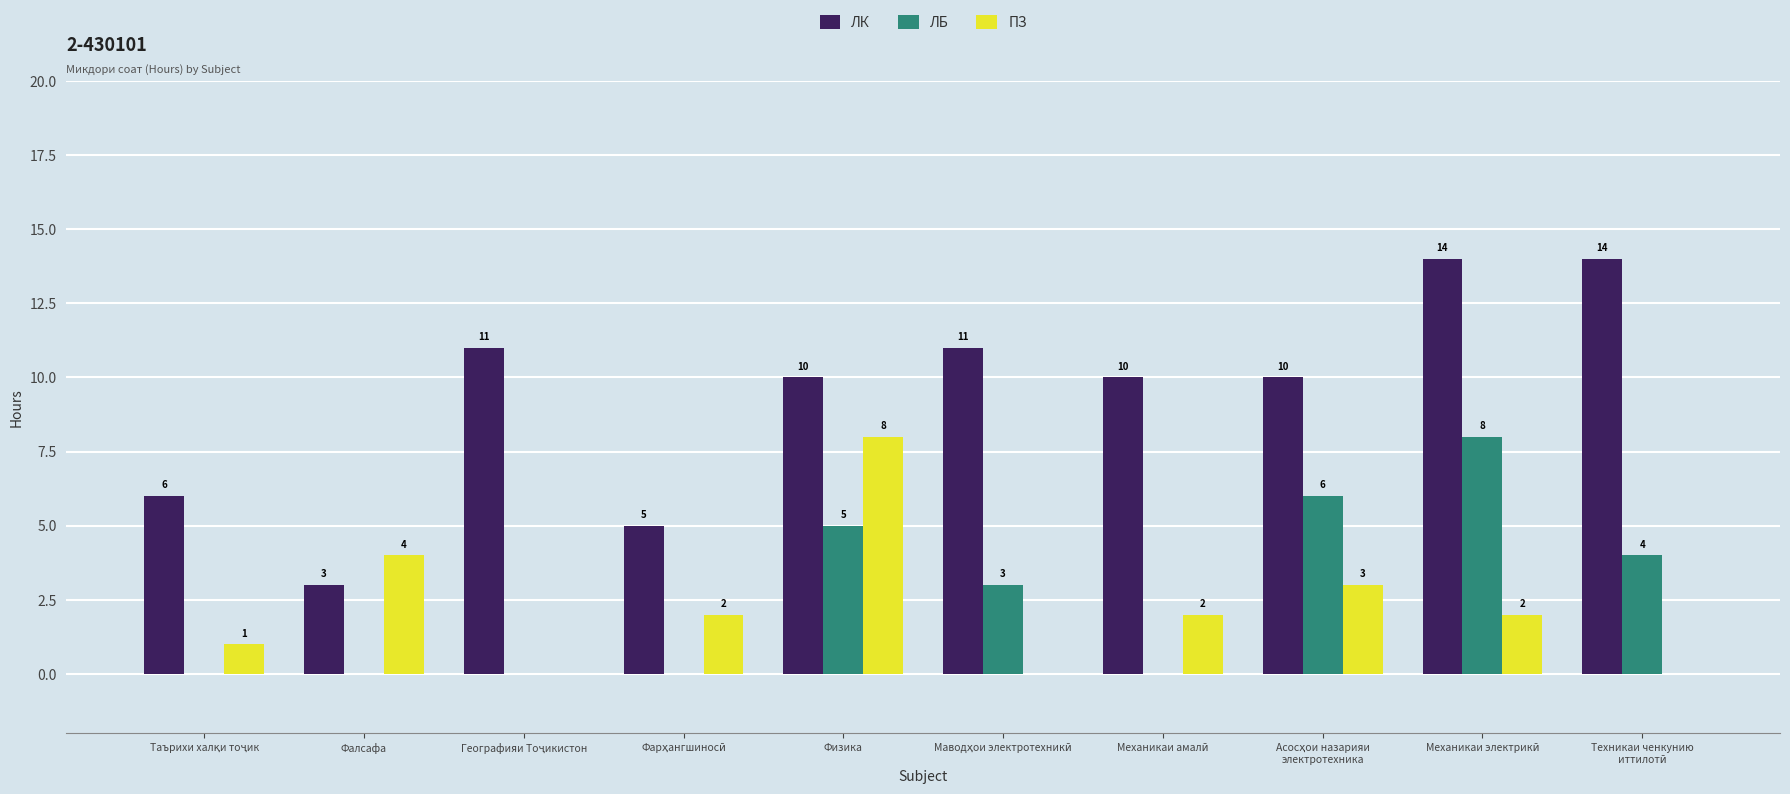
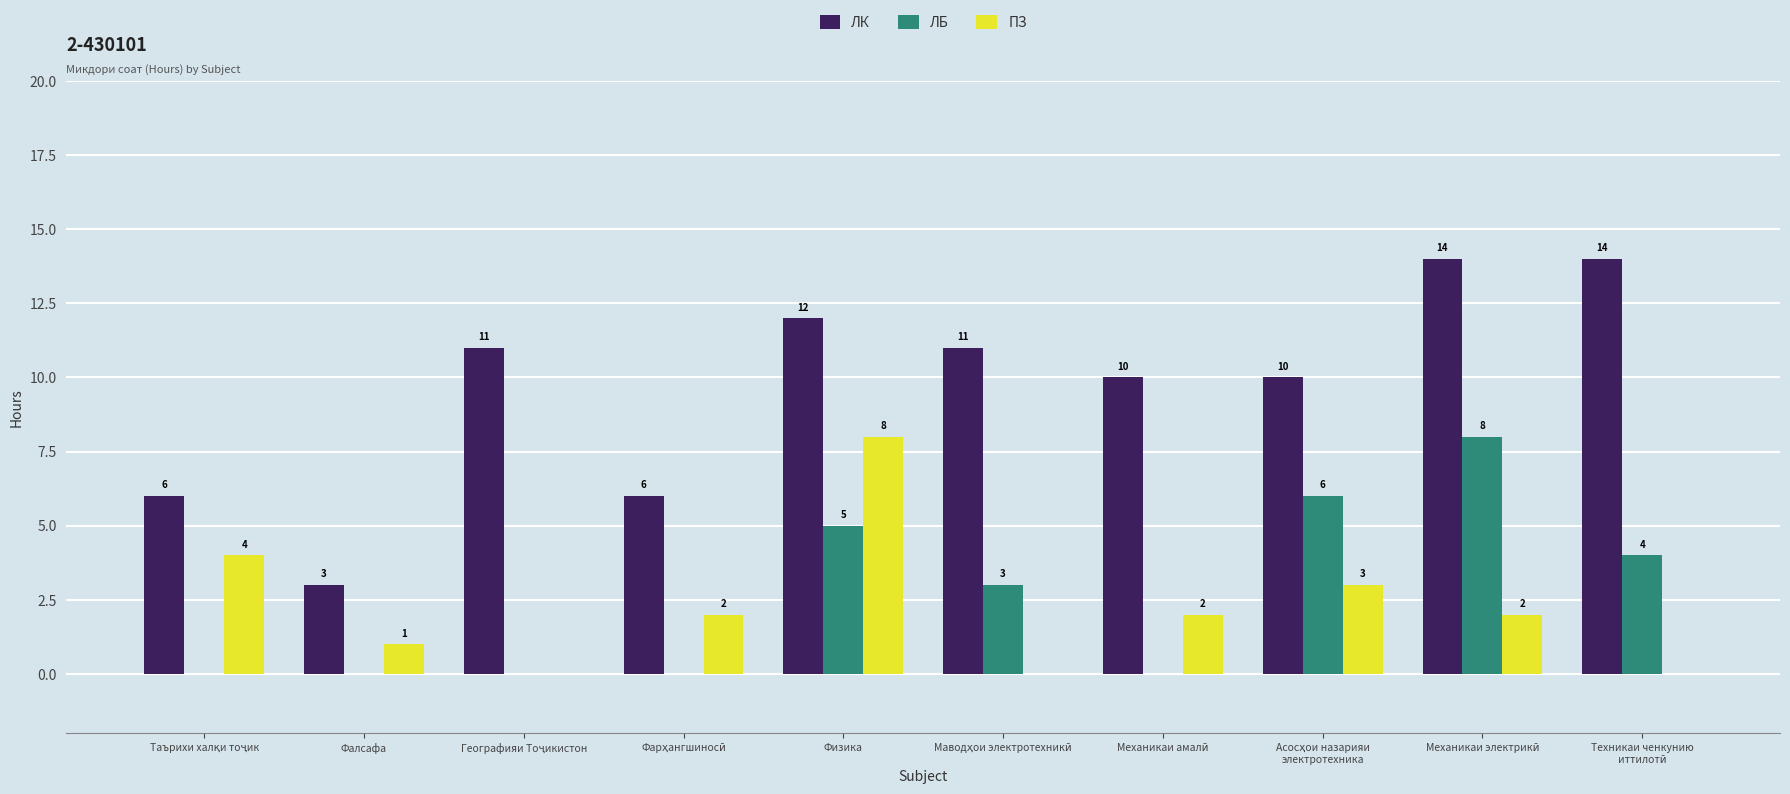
ПЗ, Таърихи халқи тоҷик: 1 -> 4
ПЗ, Фалсафа: 4 -> 1
ЛК, Фарҳангшиносӣ: 5 -> 6
ЛК, Физика: 10 -> 12
